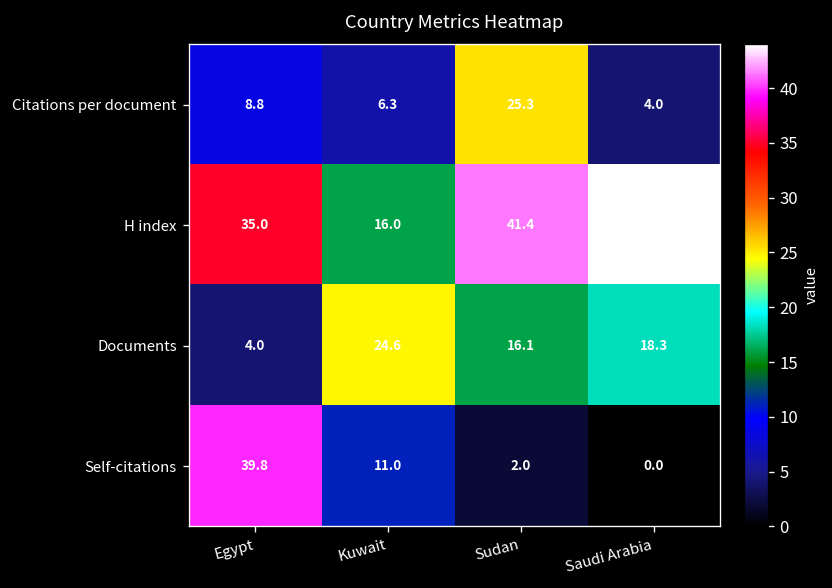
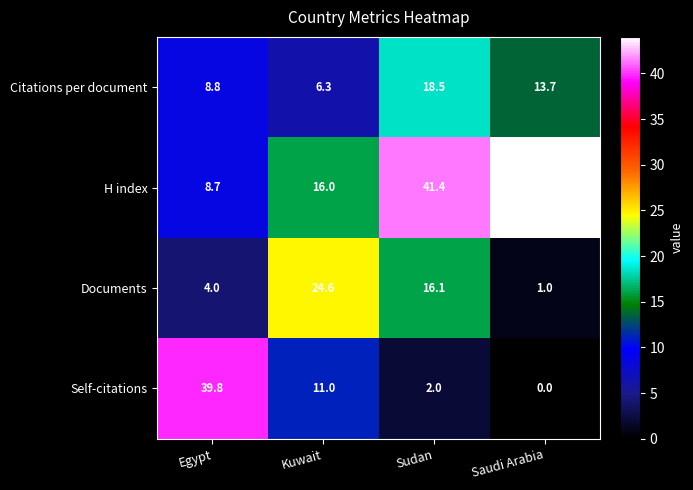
Citations per document, Sudan: 25.3 -> 18.5
Citations per document, Saudi Arabia: 4.0 -> 13.7
H index, Egypt: 35.0 -> 8.7
Documents, Saudi Arabia: 18.3 -> 1.0
